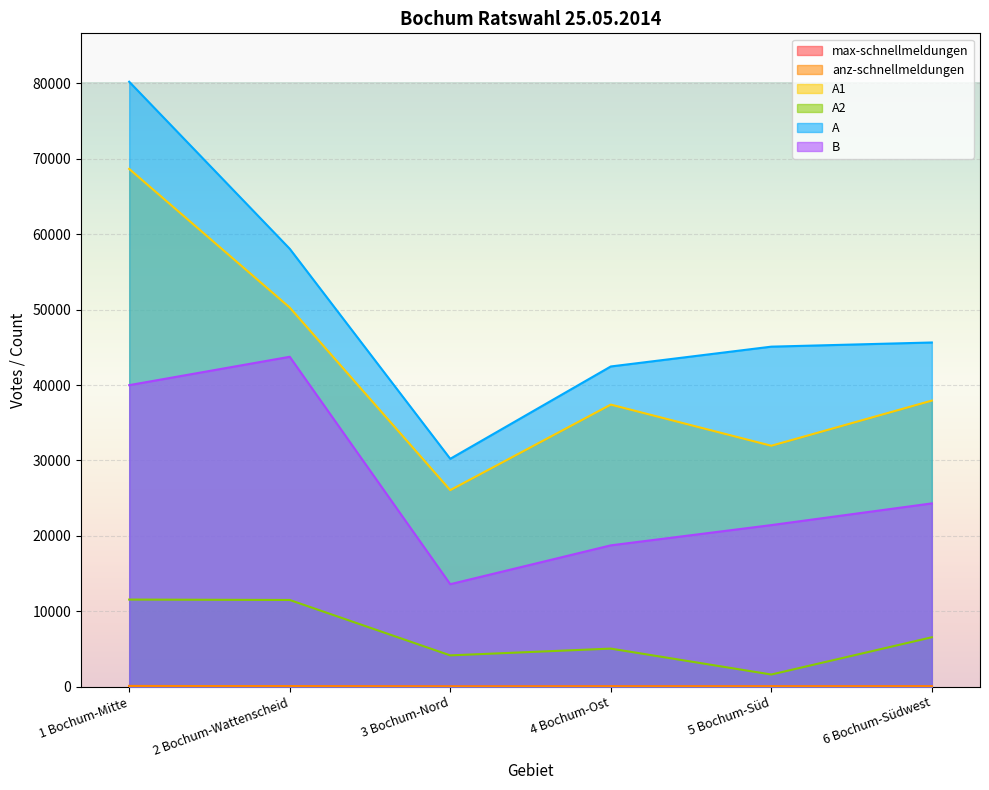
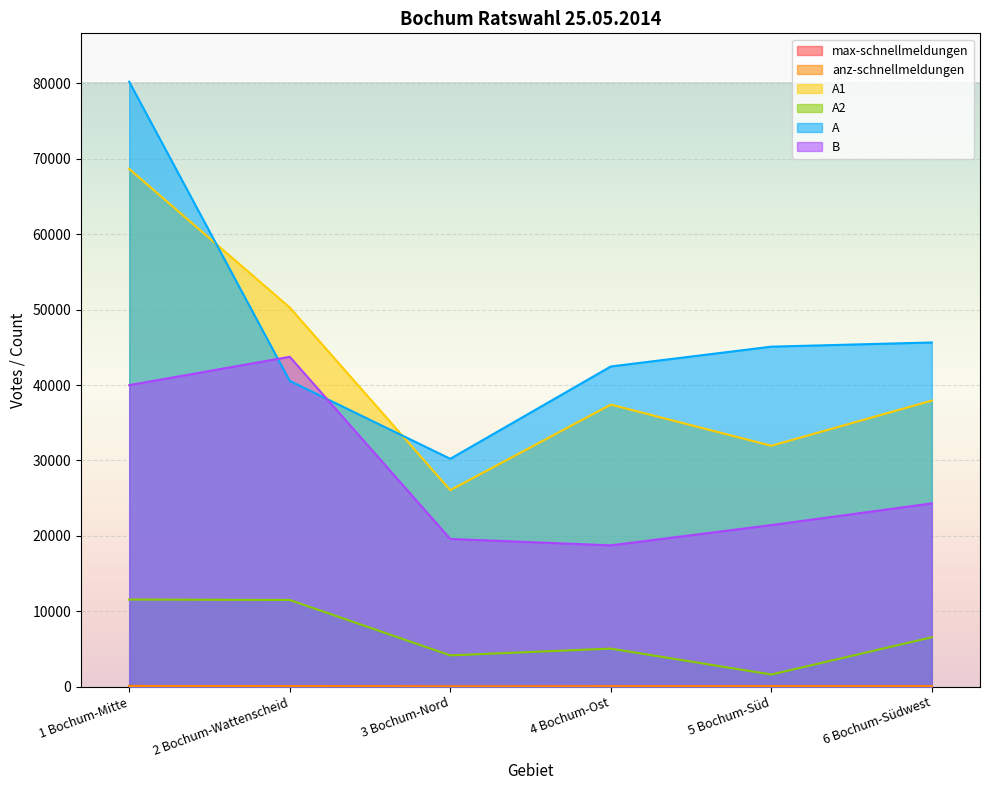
A, 2 Bochum-Wattenscheid: 58000 -> 41000
B, 3 Bochum-Nord: 14000 -> 20000
